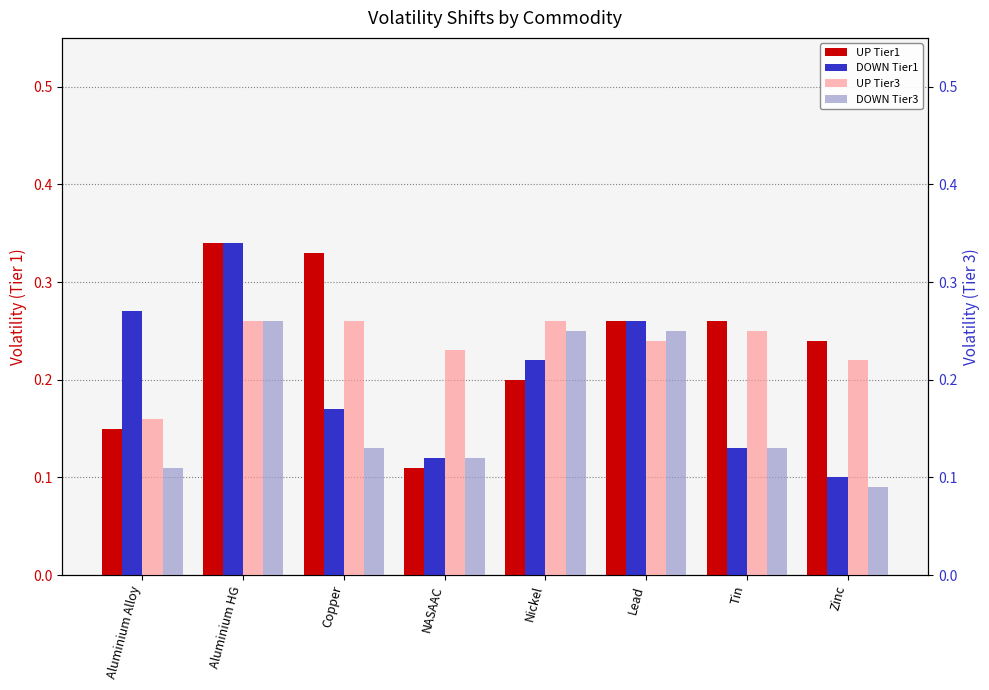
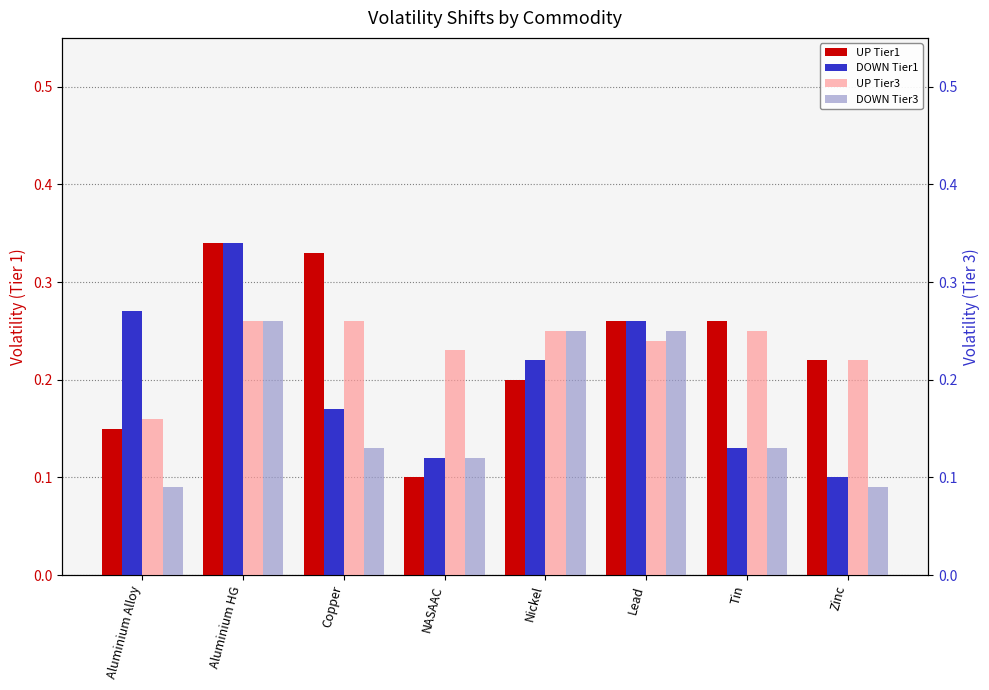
UP Tier1, NASAAC: 0.11 -> 0.10
UP Tier1, Zinc: 0.24 -> 0.22
DOWN Tier3, Aluminium Alloy: 0.11 -> 0.09
UP Tier3, Nickel: 0.26 -> 0.25
